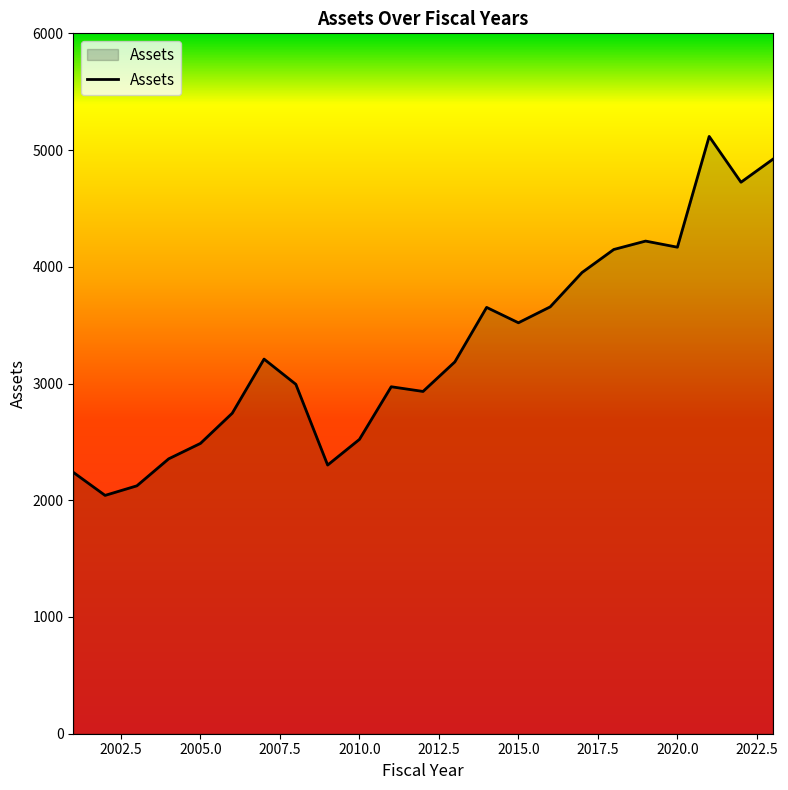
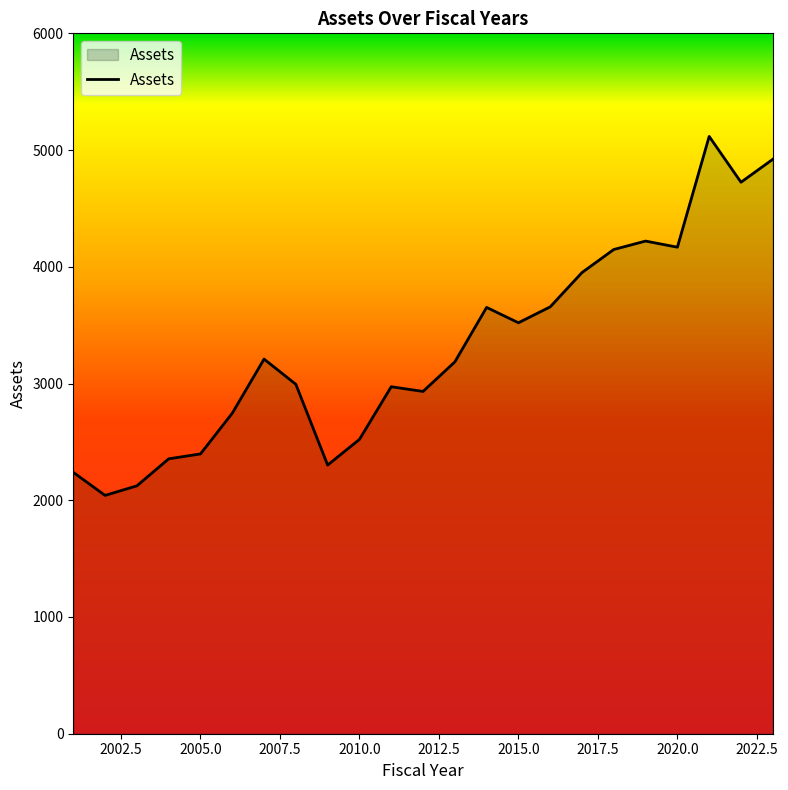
2005.0: 2490 -> 2400
